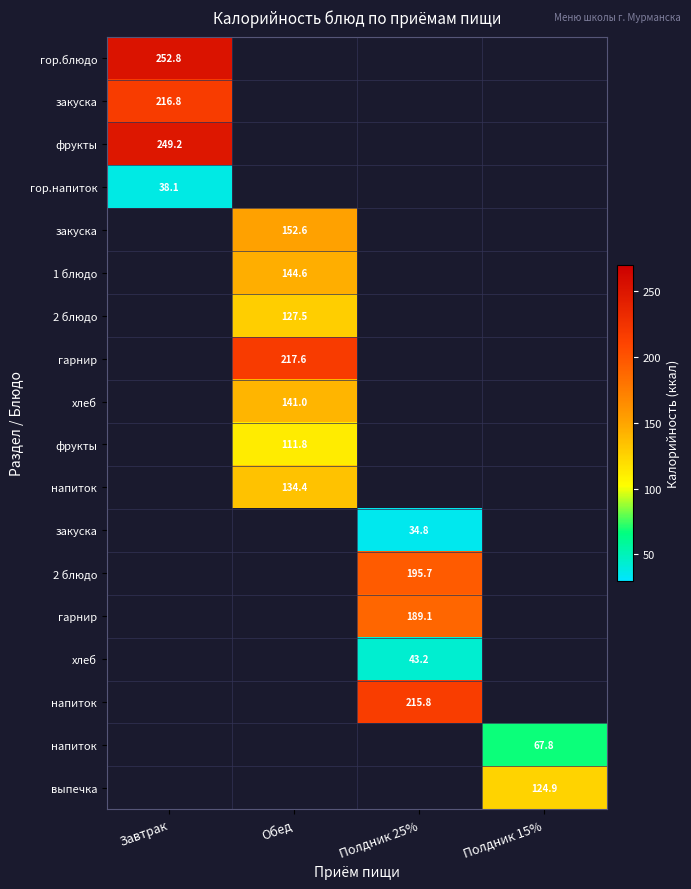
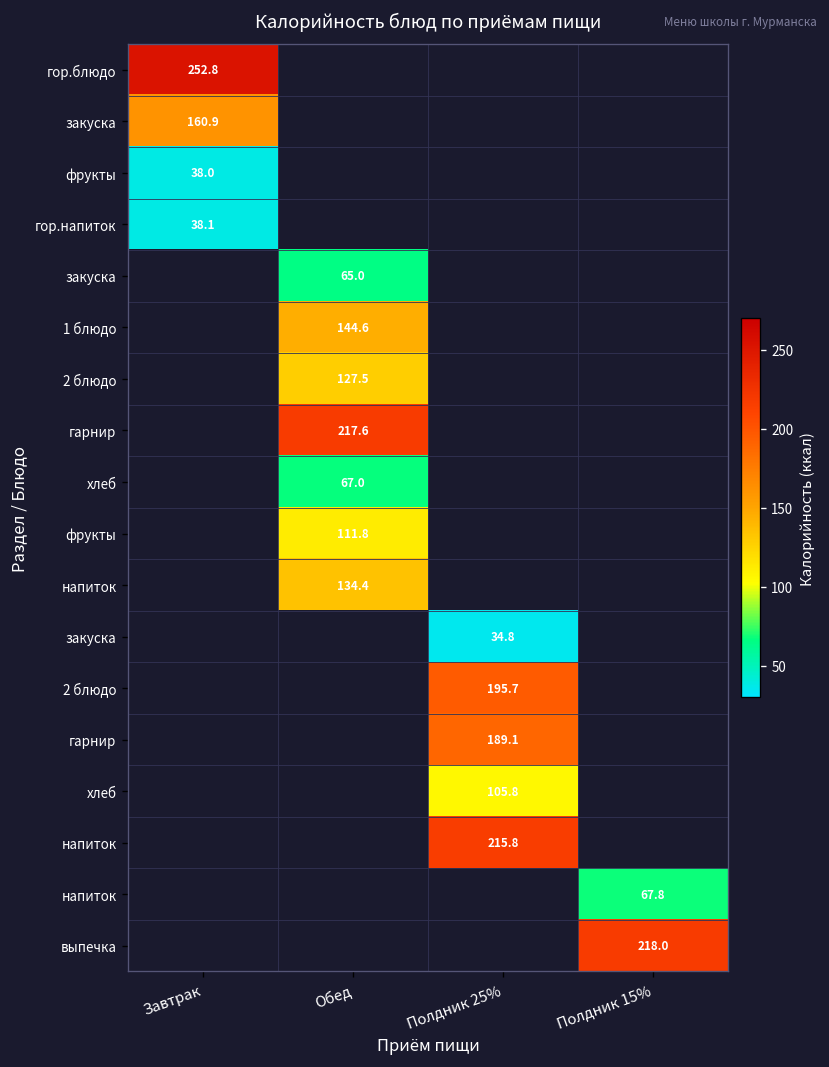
закуска, Завтрак: 216.8 -> 160.9
фрукты, Завтрак: 249.2 -> 38.0
закуска, Обед: 152.6 -> 65.0
хлеб, Обед: 141.0 -> 67.0
хлеб, Полдник 25%: 43.2 -> 105.8
выпечка, Полдник 15%: 124.9 -> 218.0
